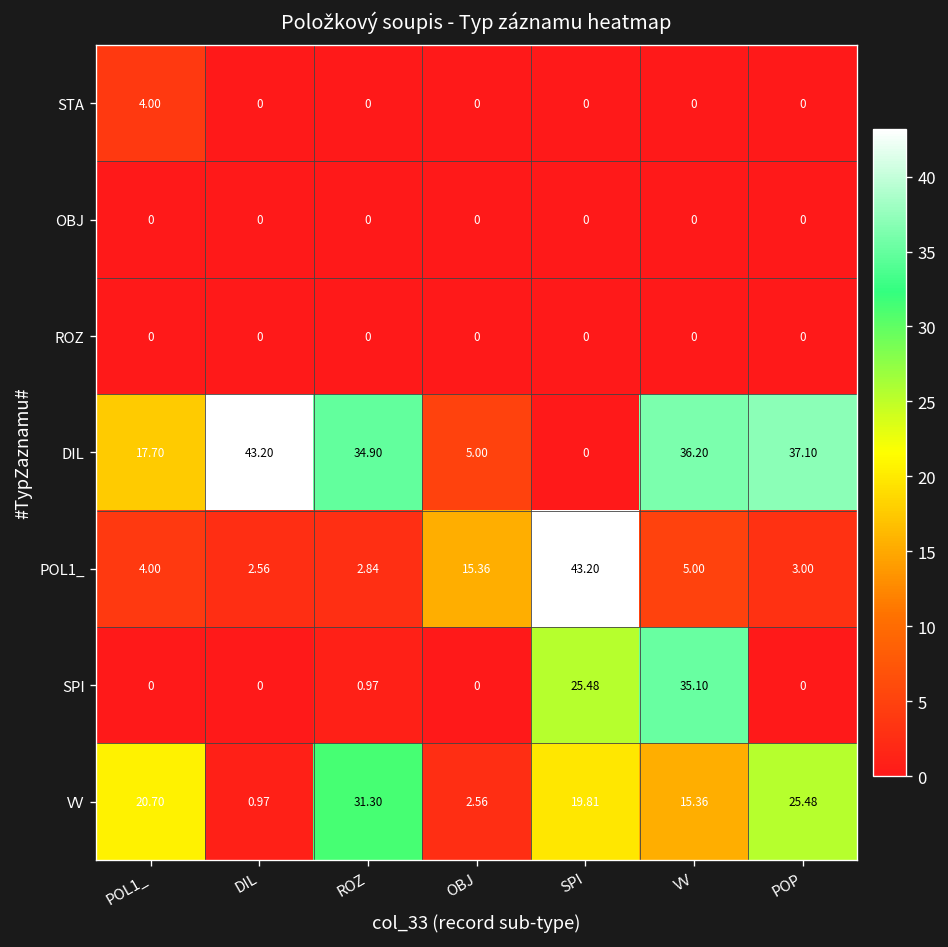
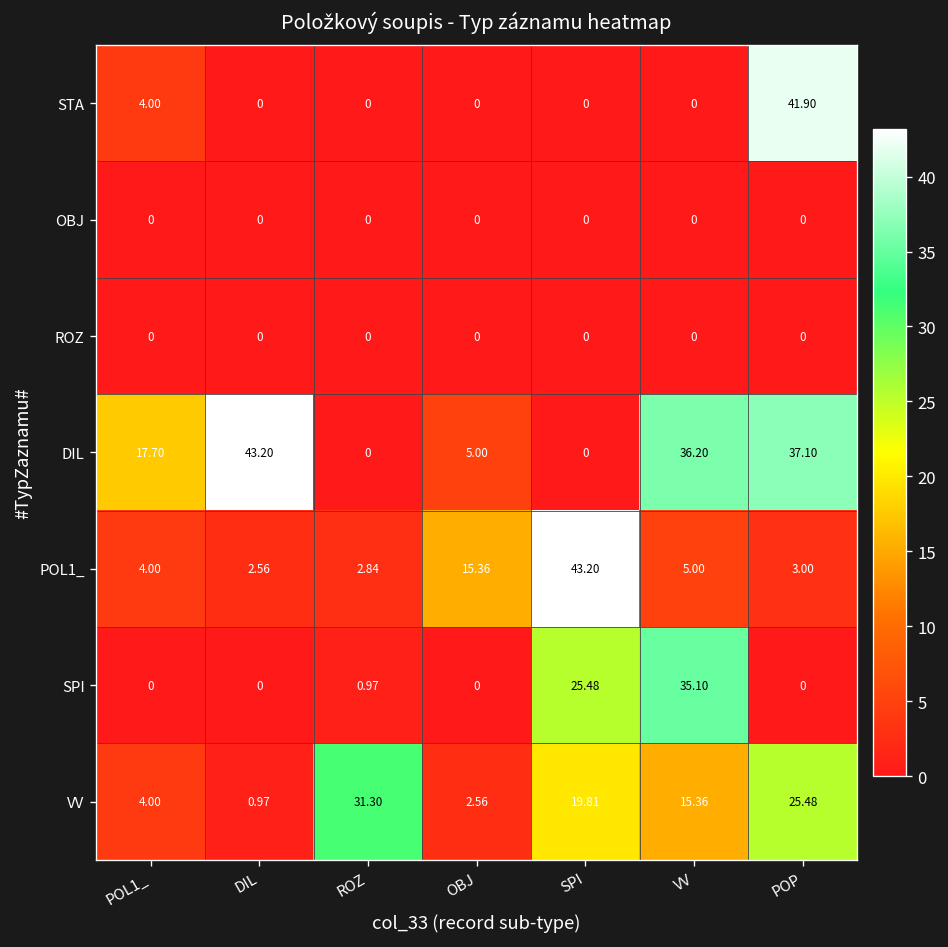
STA, POP: 0 -> 41.90
DIL, ROZ: 34.90 -> 0
VV, POL1_: 20.70 -> 4.00
